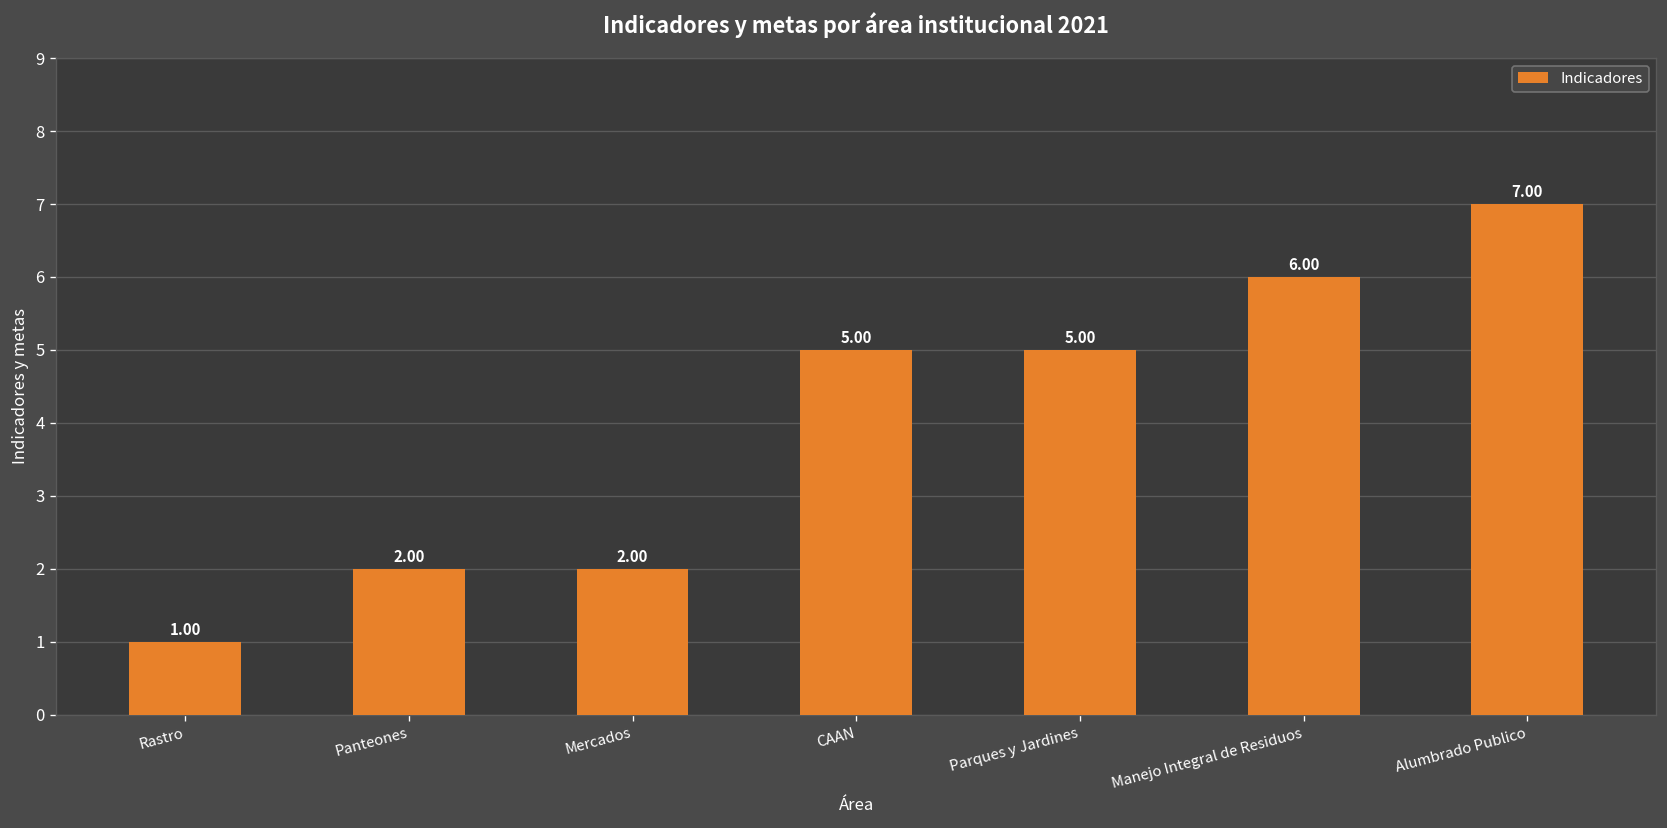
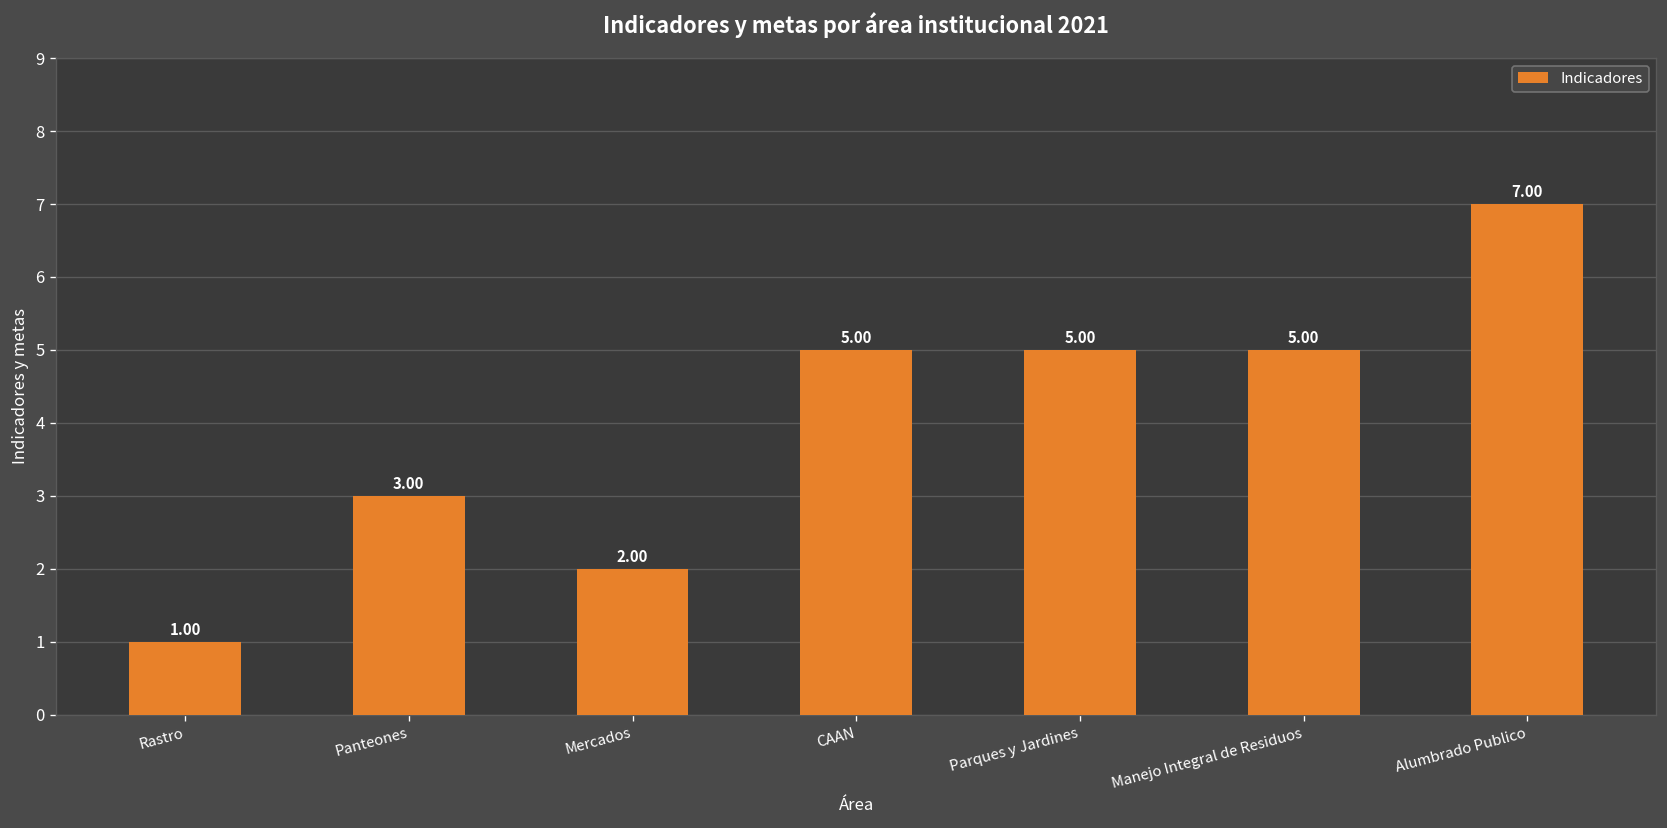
Panteones: 2.00 -> 3.00
Manejo Integral de Residuos: 6.00 -> 5.00
